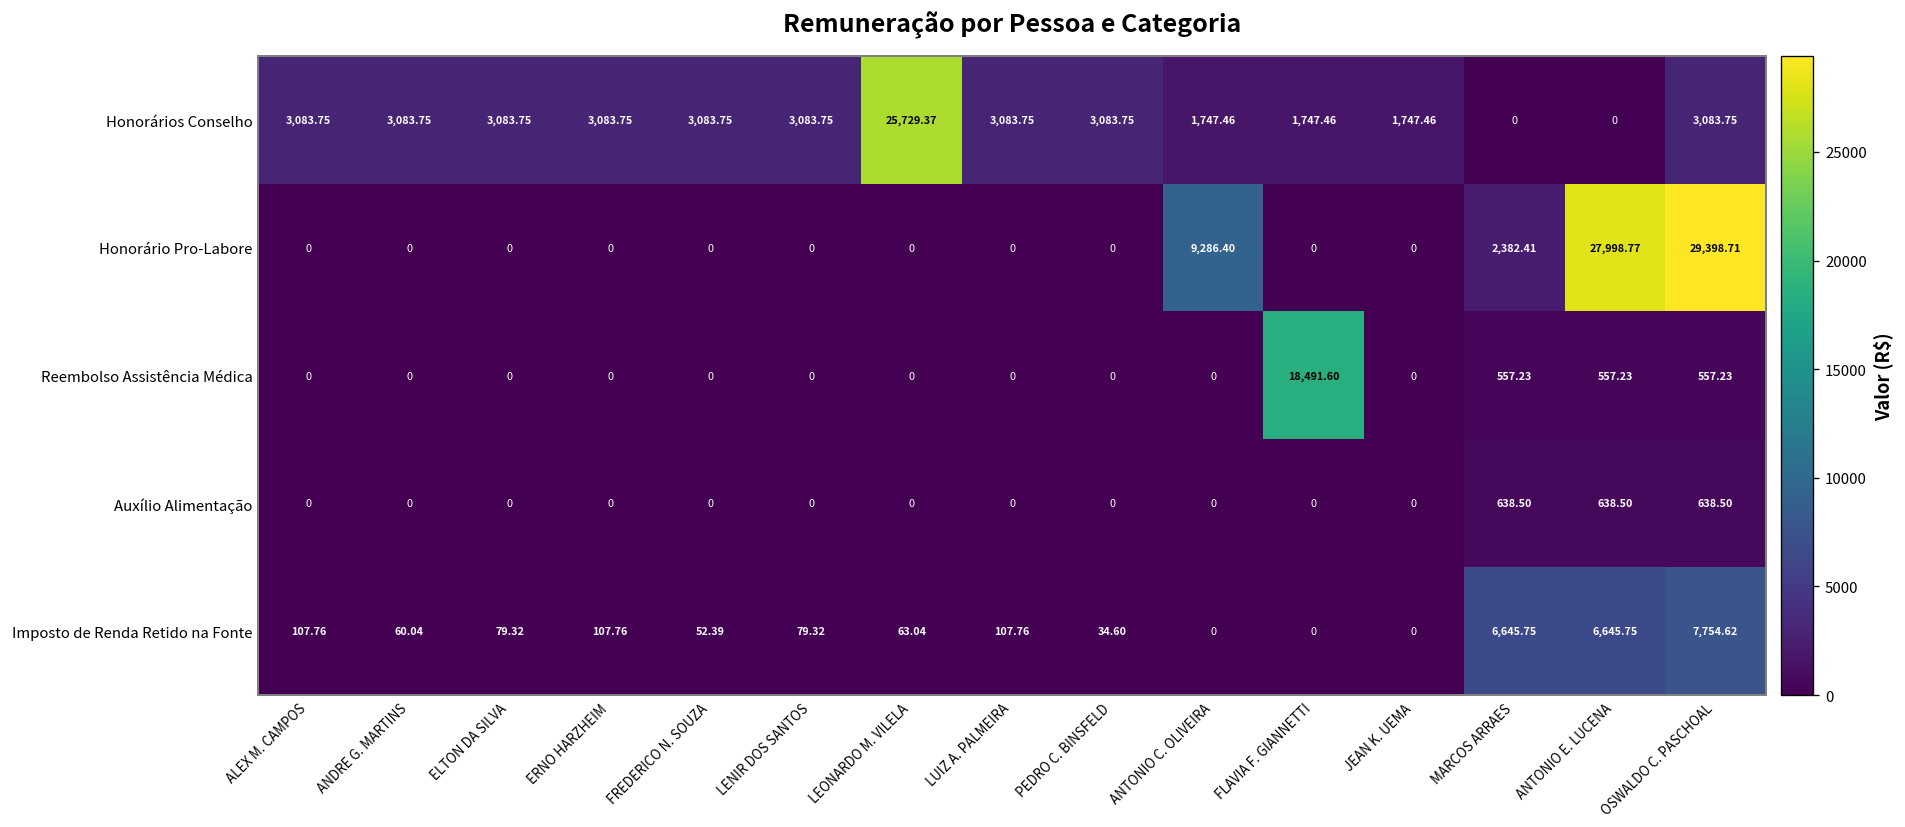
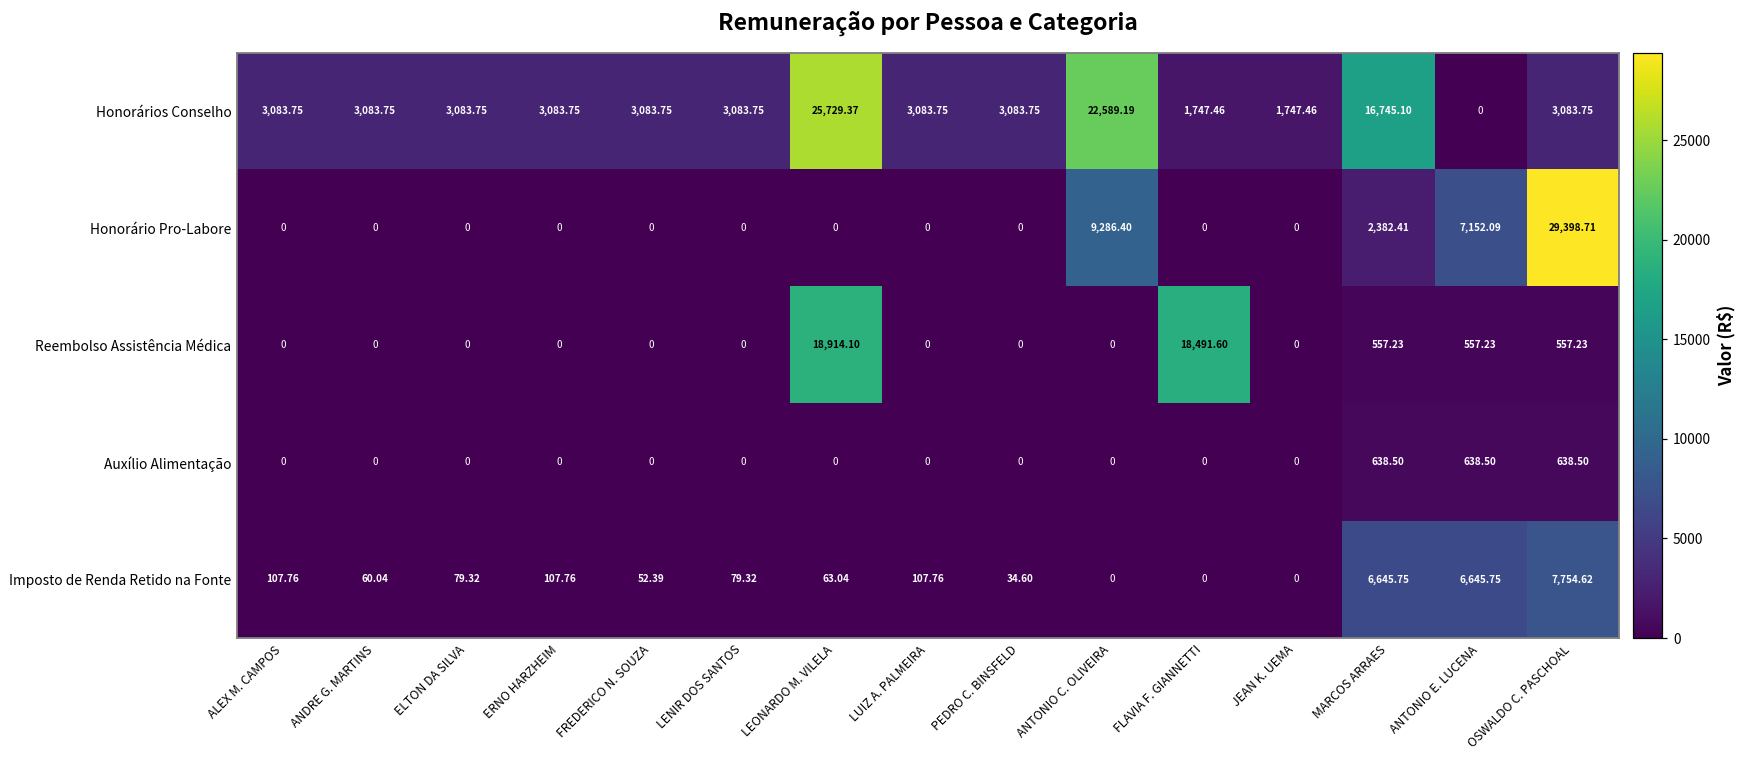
Honorários Conselho, ANTONIO C. OLIVEIRA: 1,747.46 -> 22,589.19
Honorários Conselho, MARCOS ARRAES: 0 -> 16,745.10
Honorário Pro-Labore, ANTONIO E. LUCENA: 27,998.77 -> 7,152.09
Reembolso Assistência Médica, LEONARDO M. VILELA: 0 -> 18,914.10
